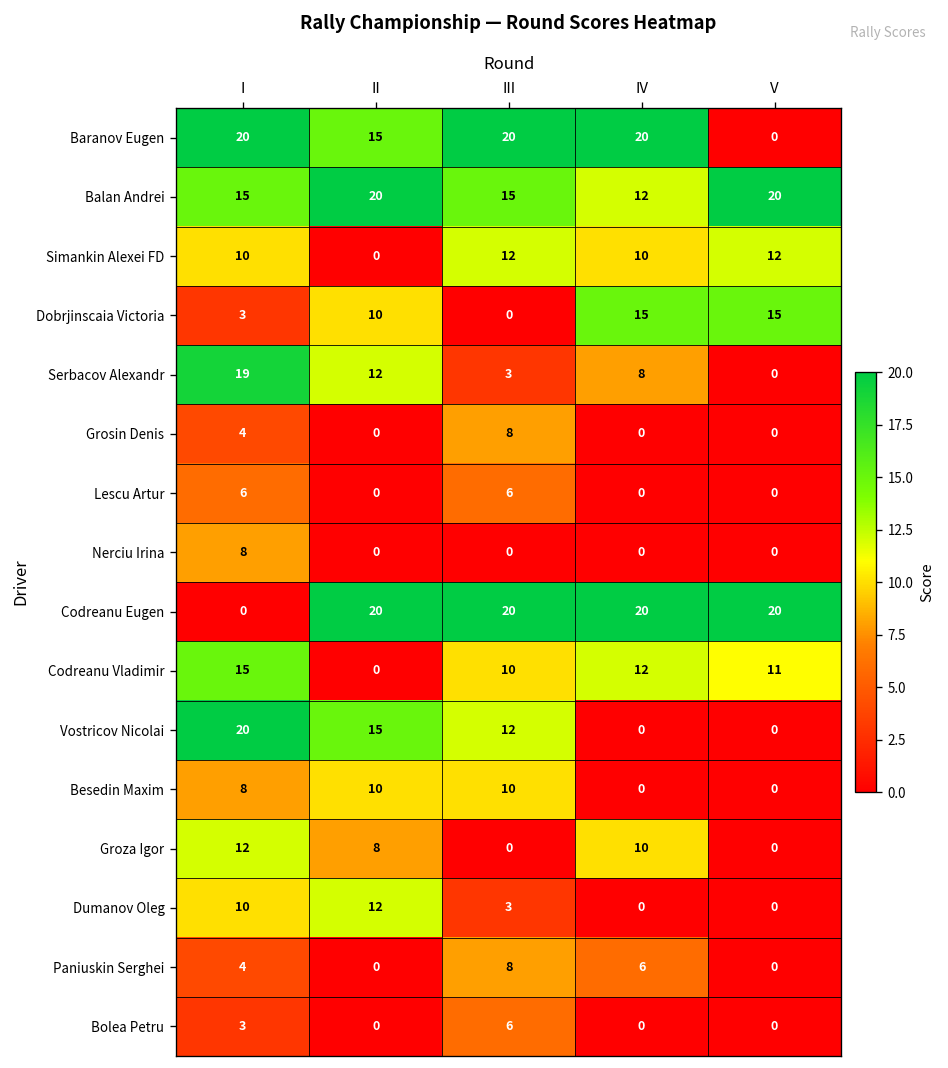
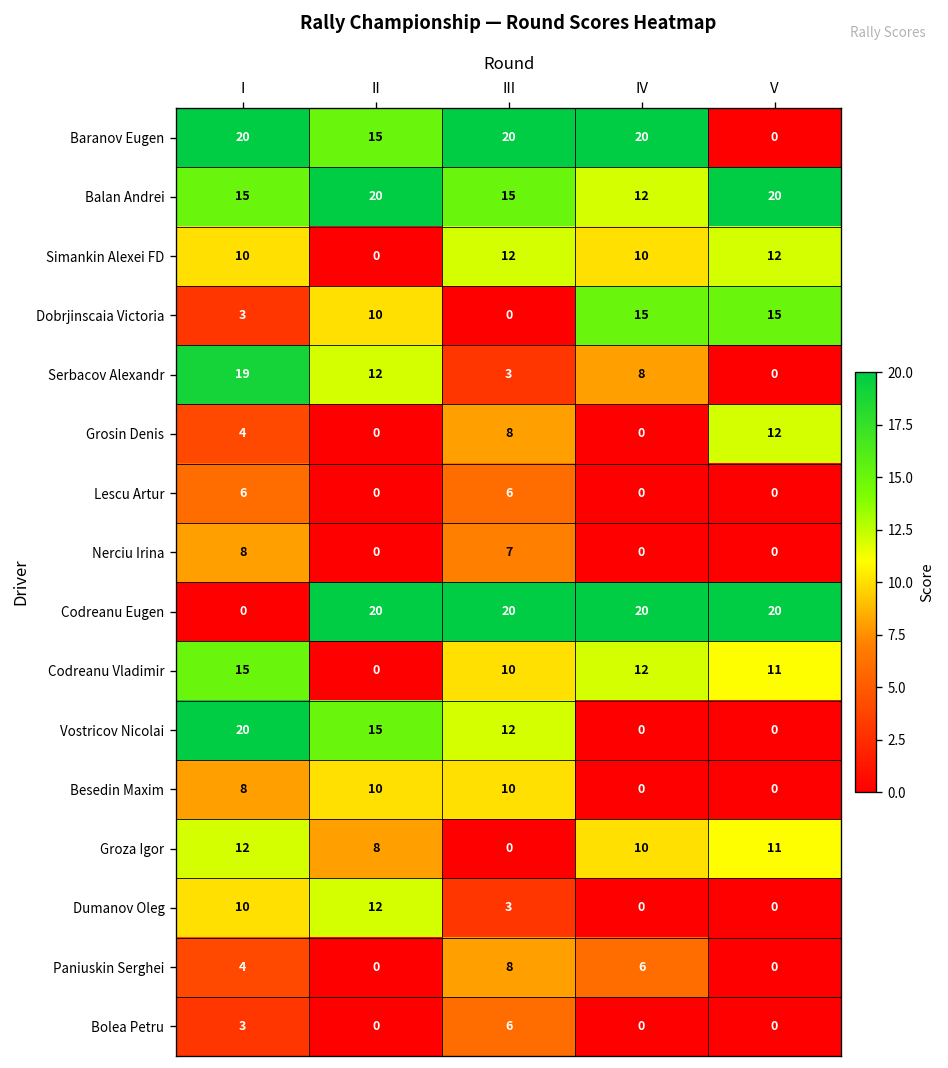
Grosin Denis, V: 0 -> 12
Nerciu Irina, III: 0 -> 7
Groza Igor, V: 0 -> 11
